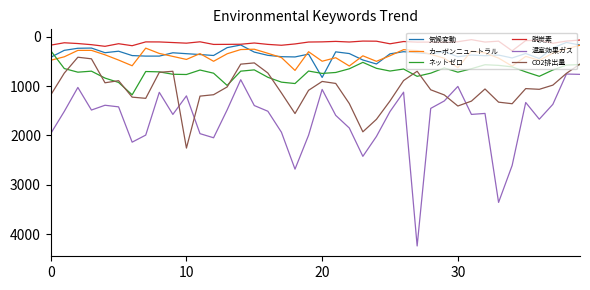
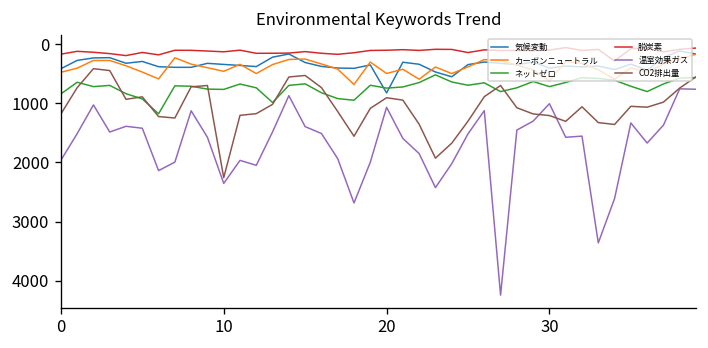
ネットゼロ, 0: 300 -> 800
温室効果ガス, 10: 1200 -> 2400
CO2排出量, 30: 1400 -> 1200
